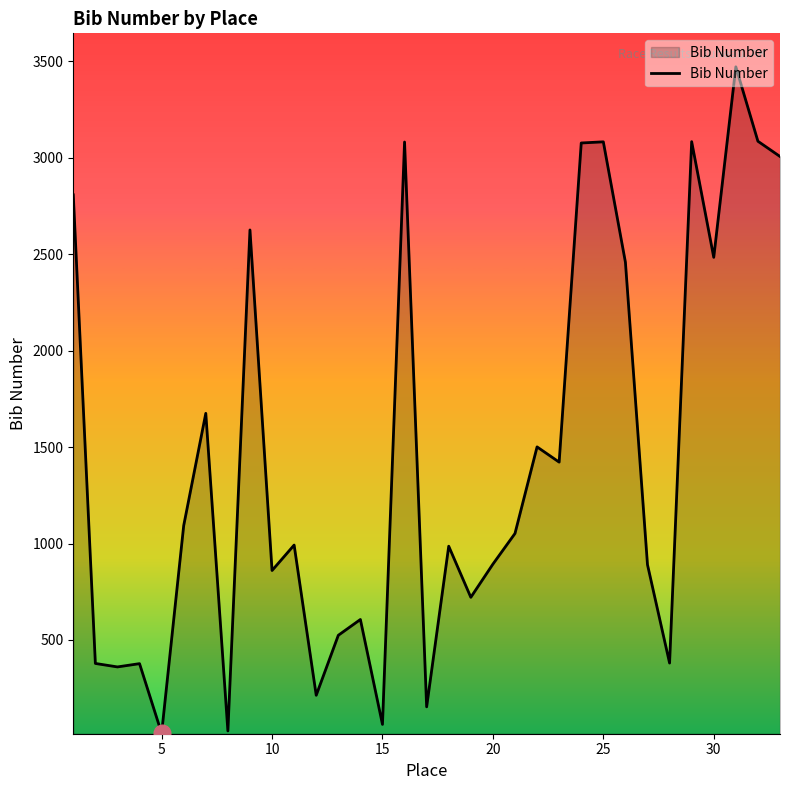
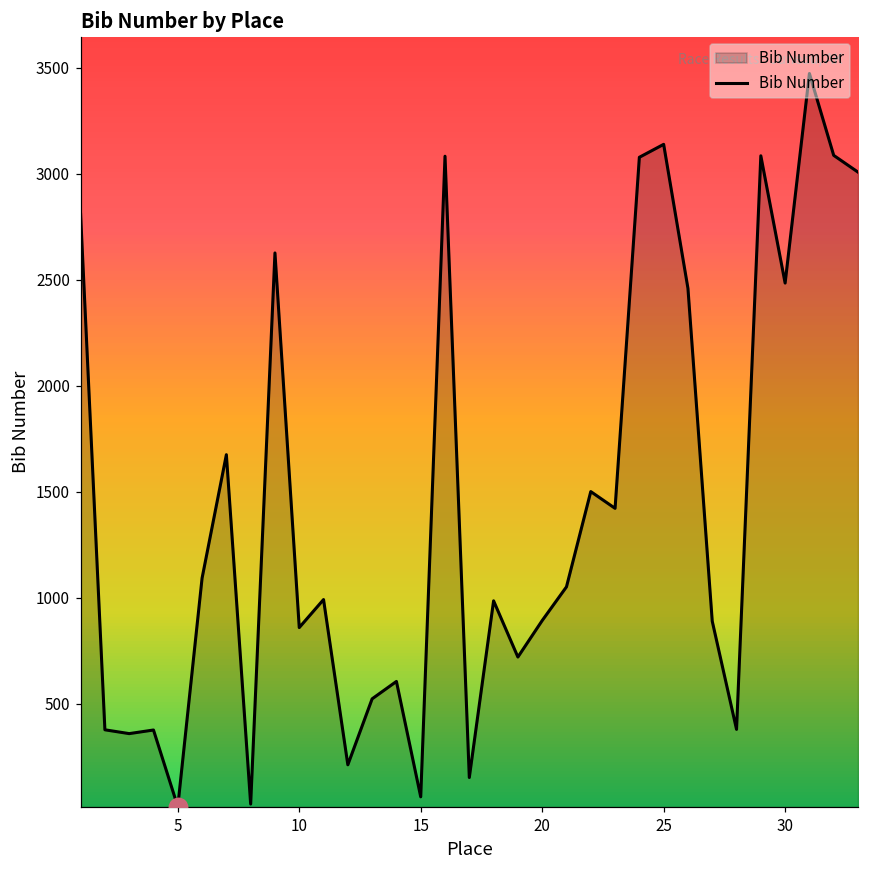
Bib Number, 25: 3080 -> 3140
